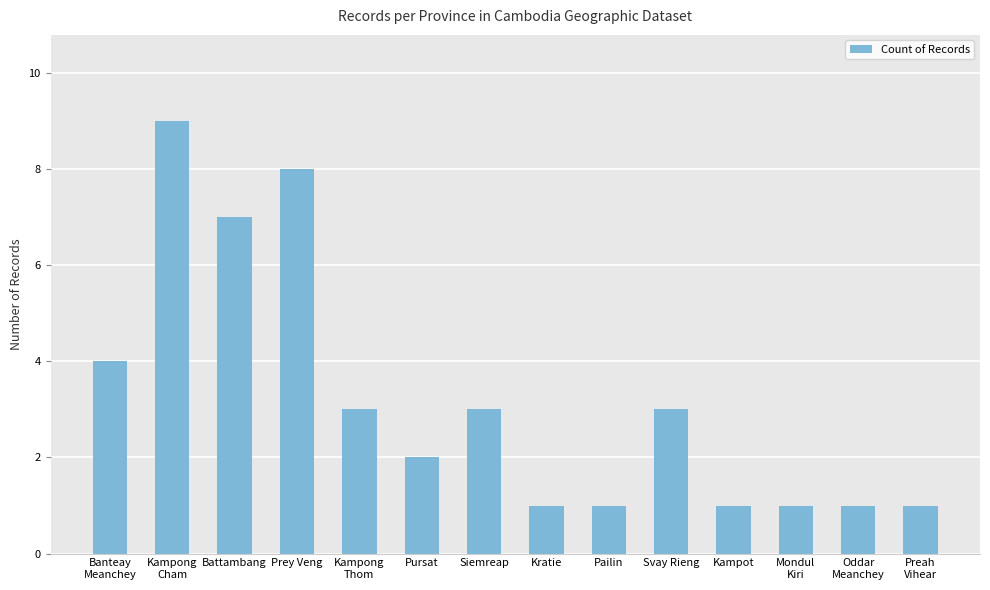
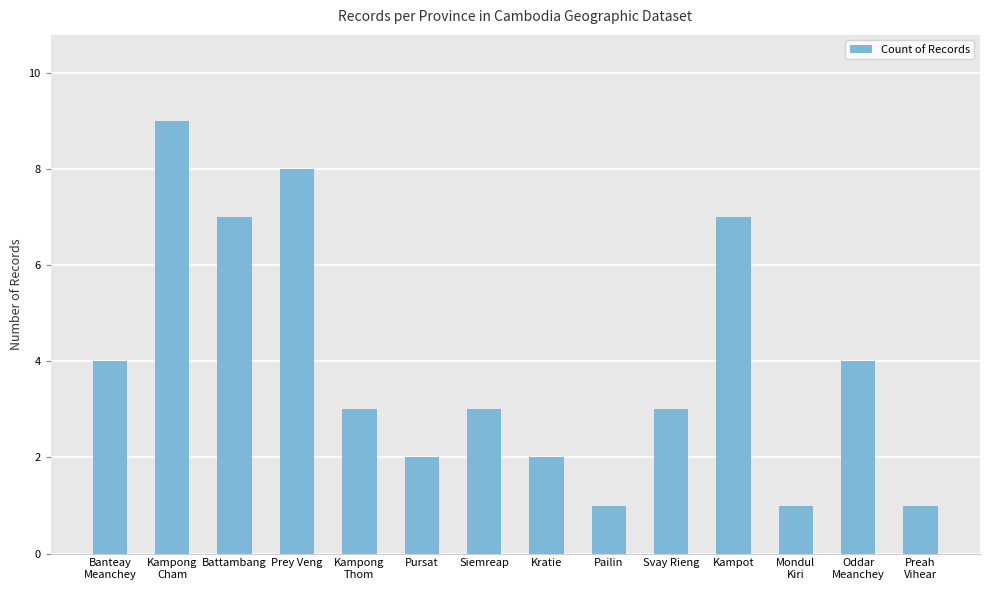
Kratie: 1 -> 2
Kampot: 1 -> 7
Oddar Meanchey: 1 -> 4
